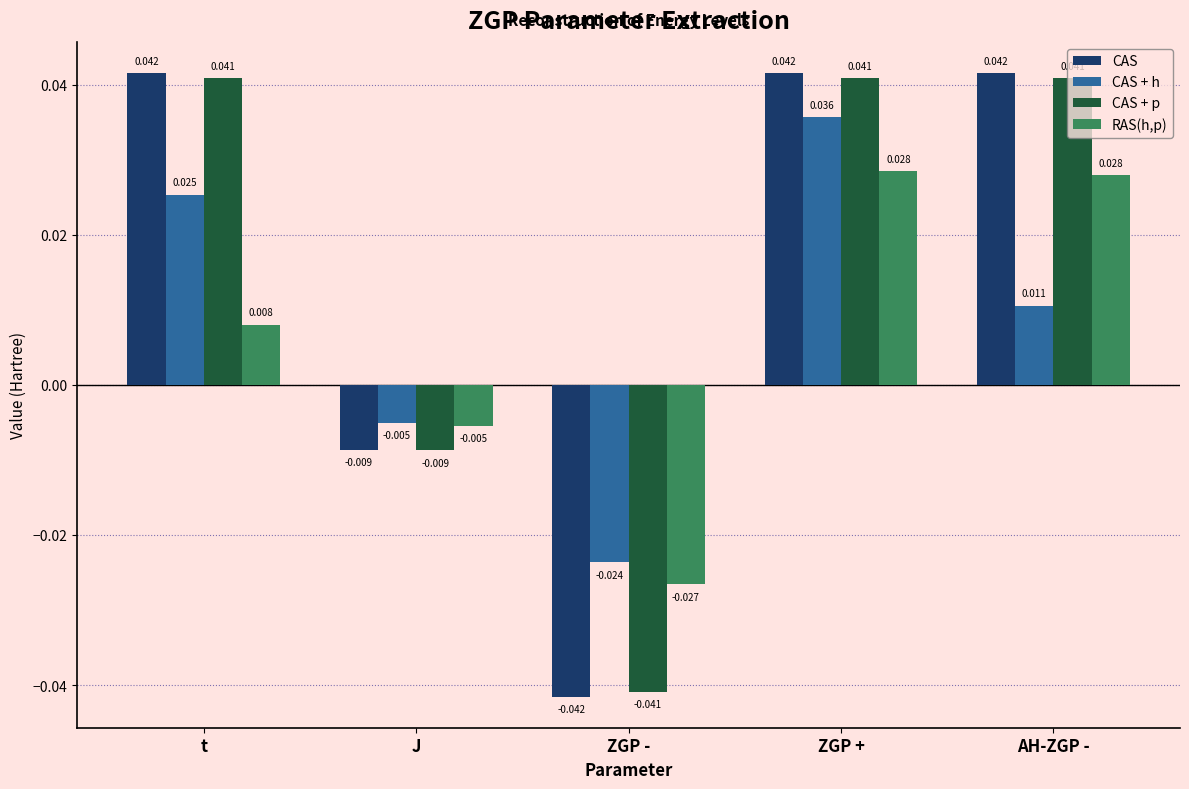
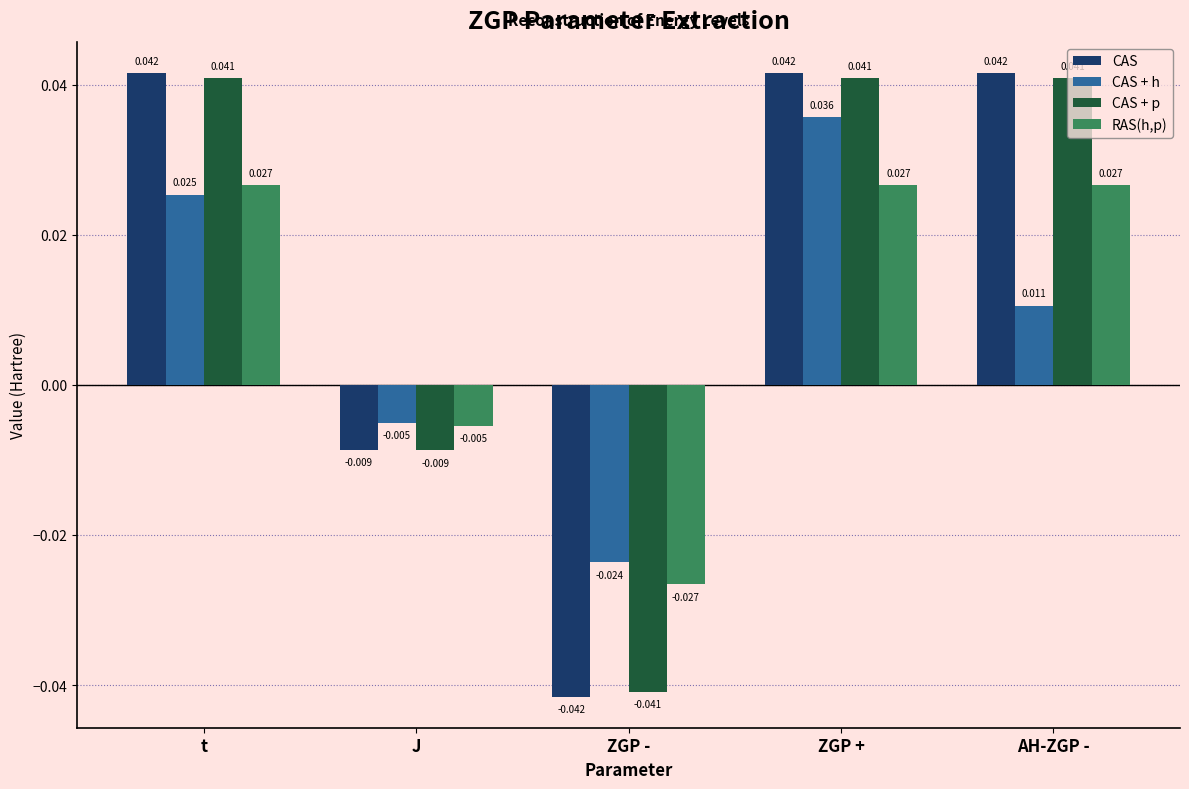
RAS(h,p), t: 0.008 -> 0.027
RAS(h,p), ZGP +: 0.028 -> 0.027
RAS(h,p), AH-ZGP -: 0.028 -> 0.027
